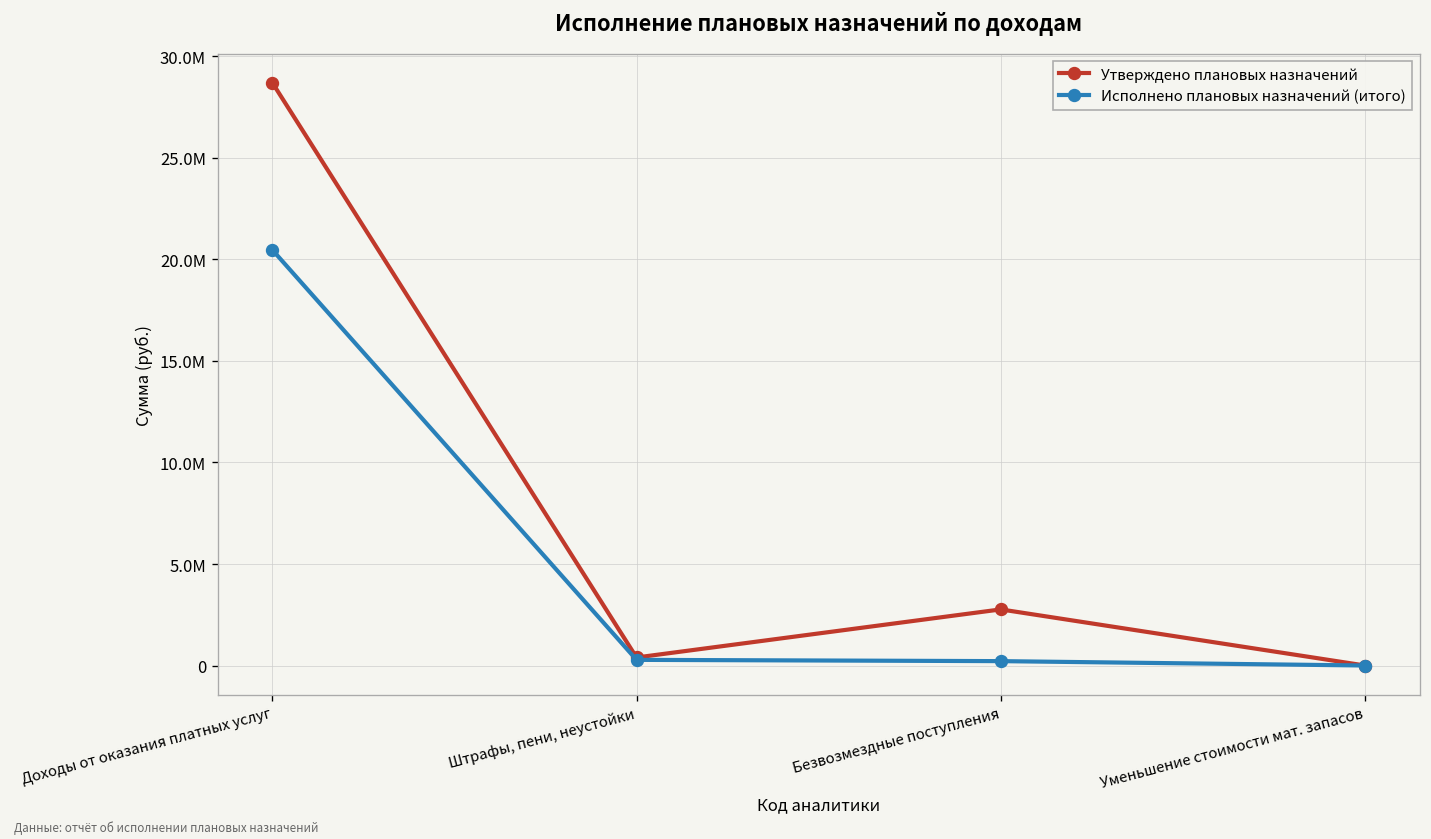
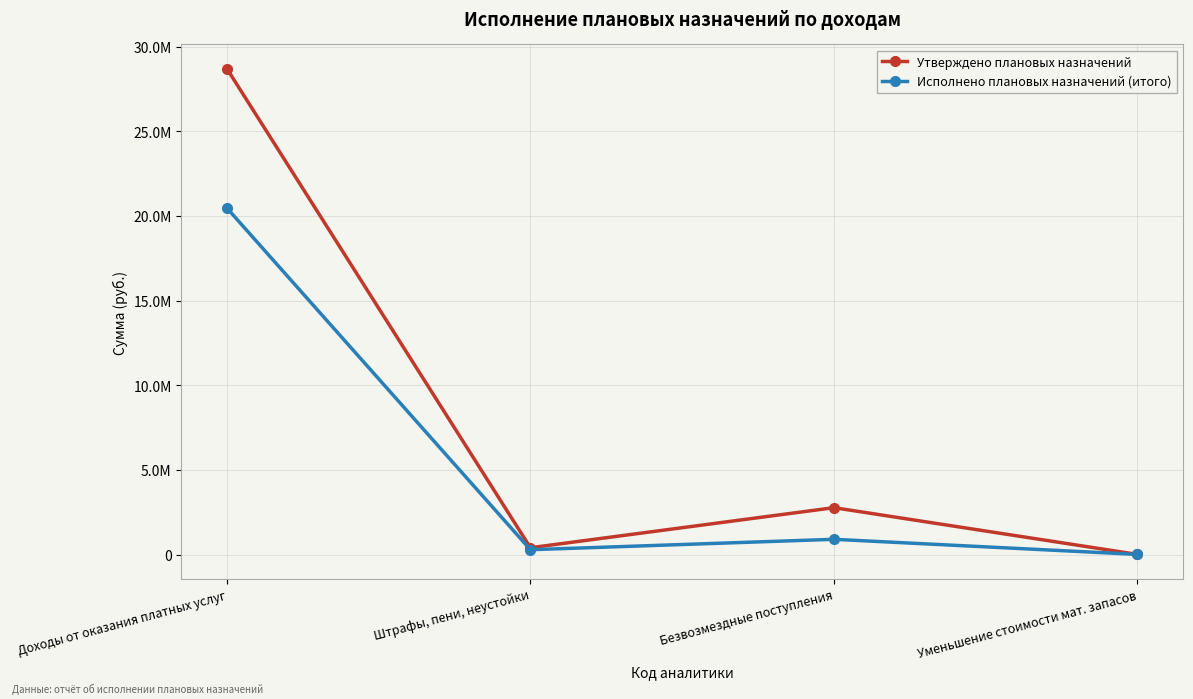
Исполнено плановых назначений (итого), Безвозмездные поступления: 200000 -> 900000
